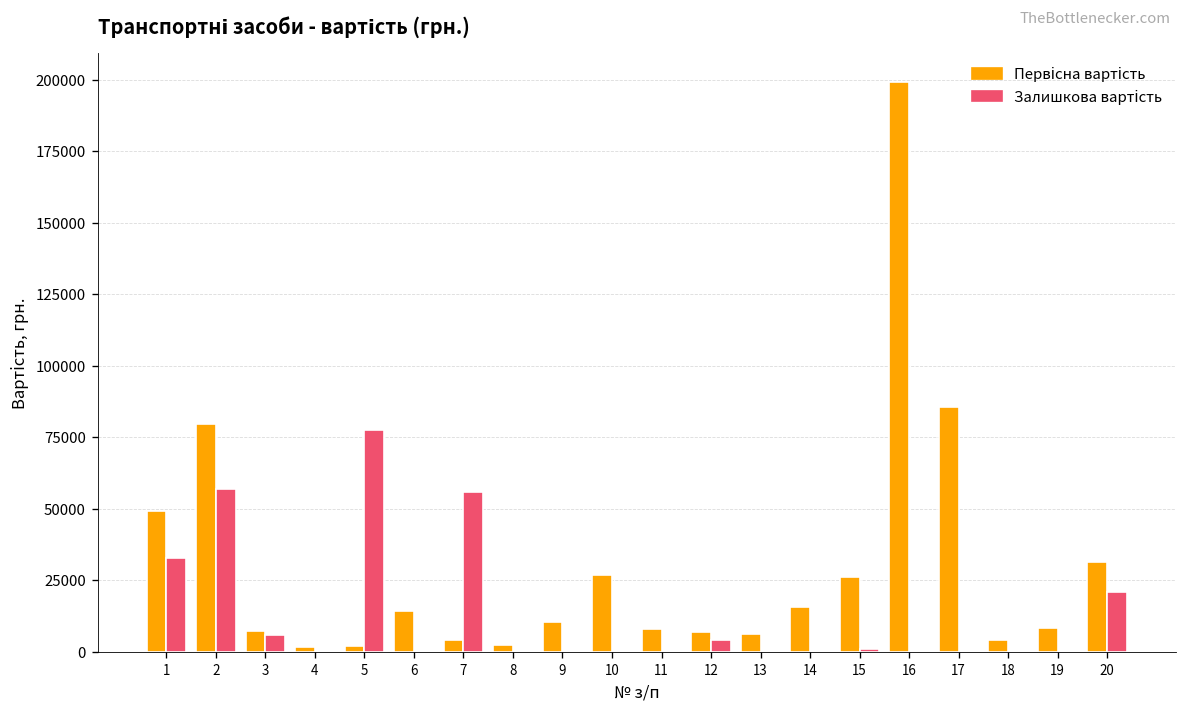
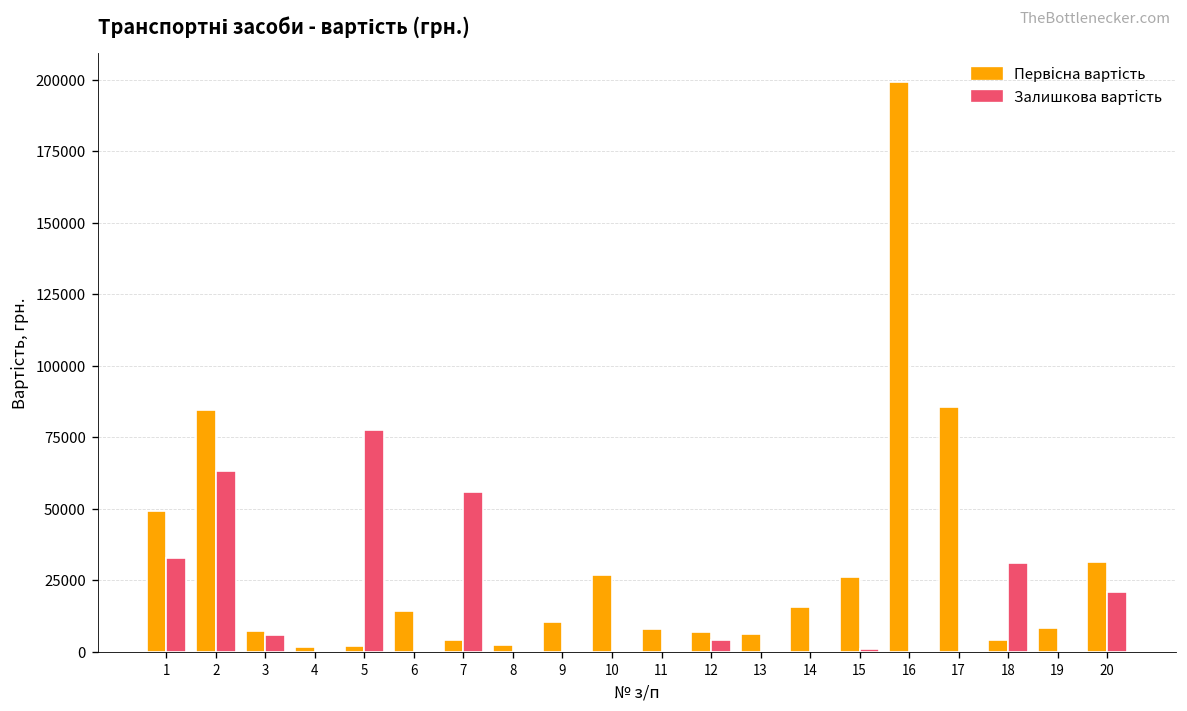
Первісна вартість, 2: 80000 -> 85000
Залишкова вартість, 2: 57000 -> 63000
Залишкова вартість, 18: 0 -> 31000
